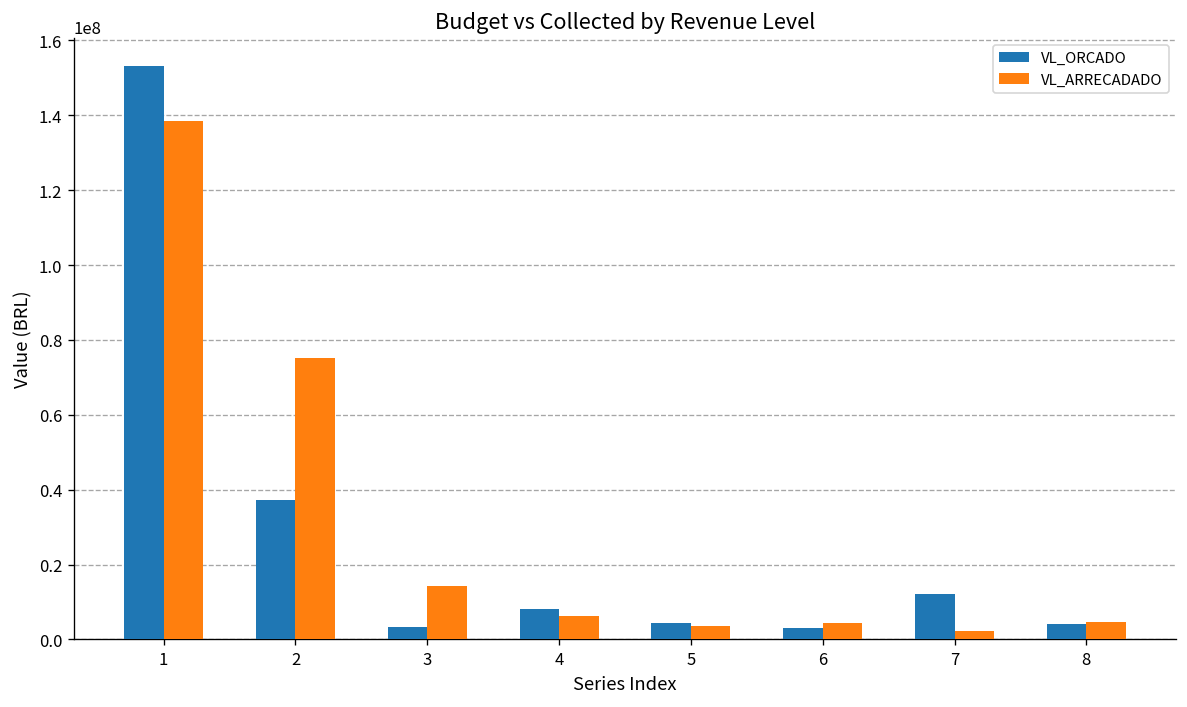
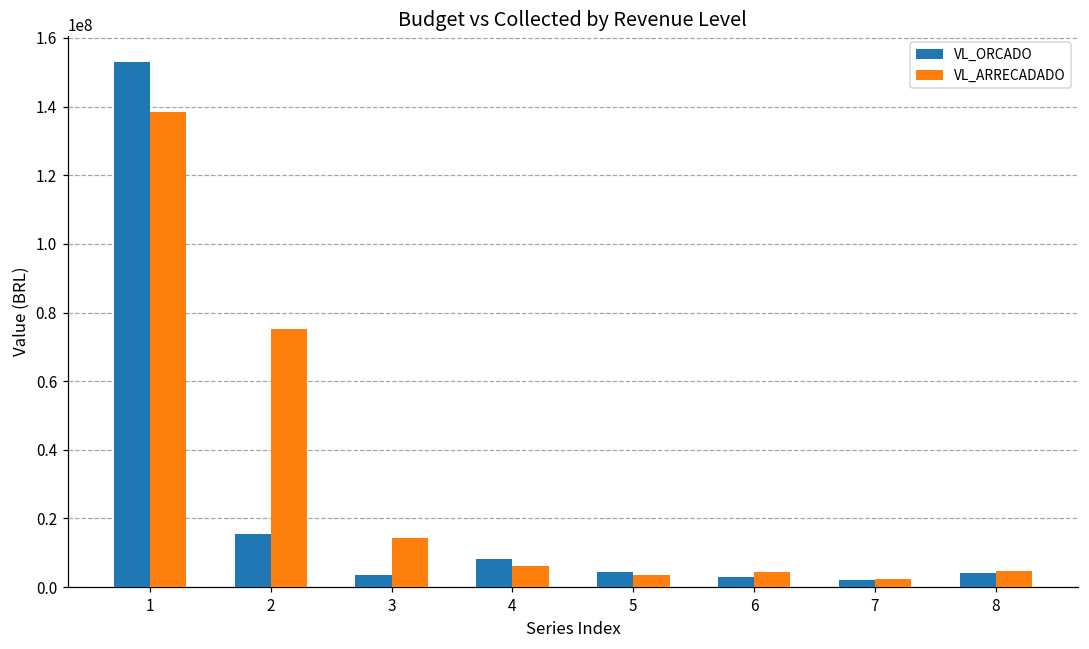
VL_ORCADO, 2: 37000000 -> 15000000
VL_ORCADO, 7: 12000000 -> 2000000
